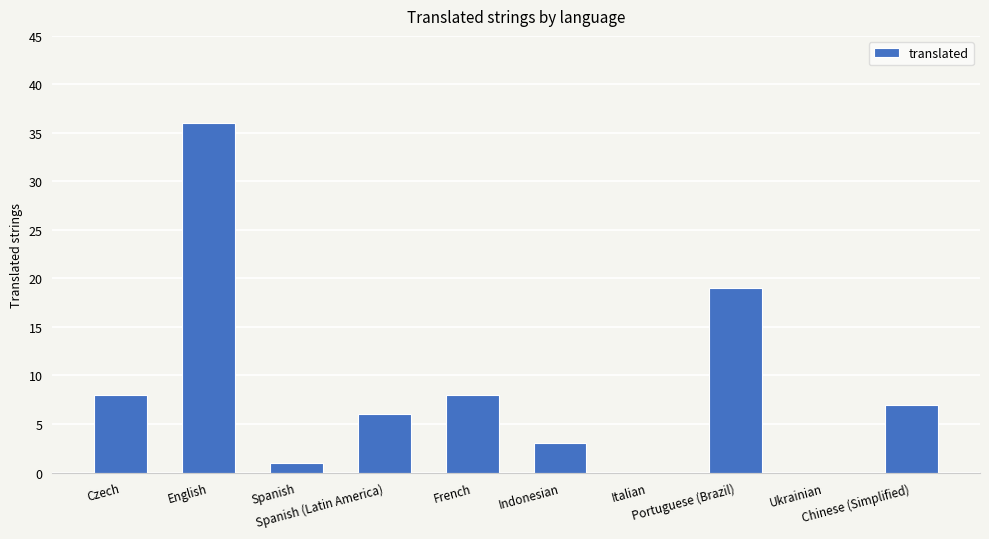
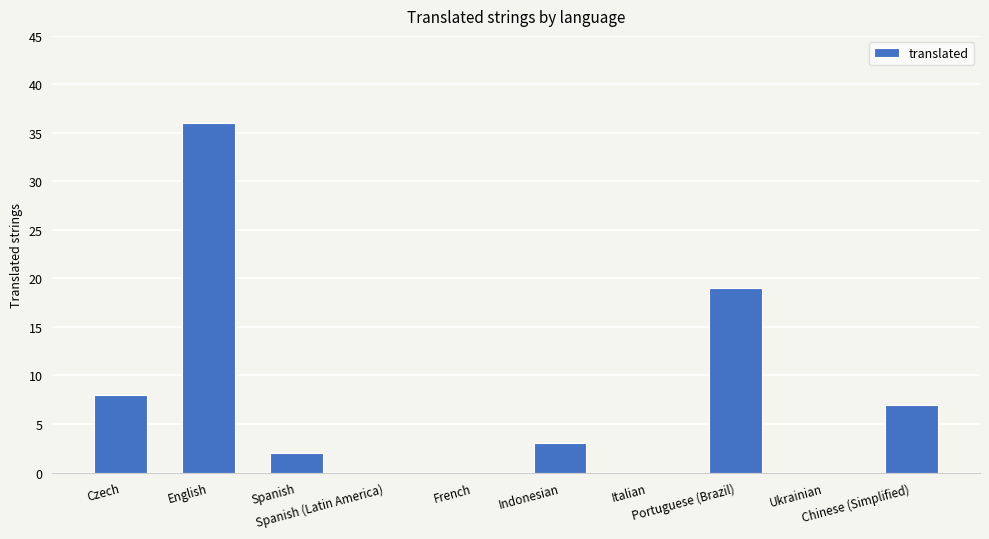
Spanish: 1 -> 2
Spanish (Latin America): 6 -> 0
French: 8 -> 0
